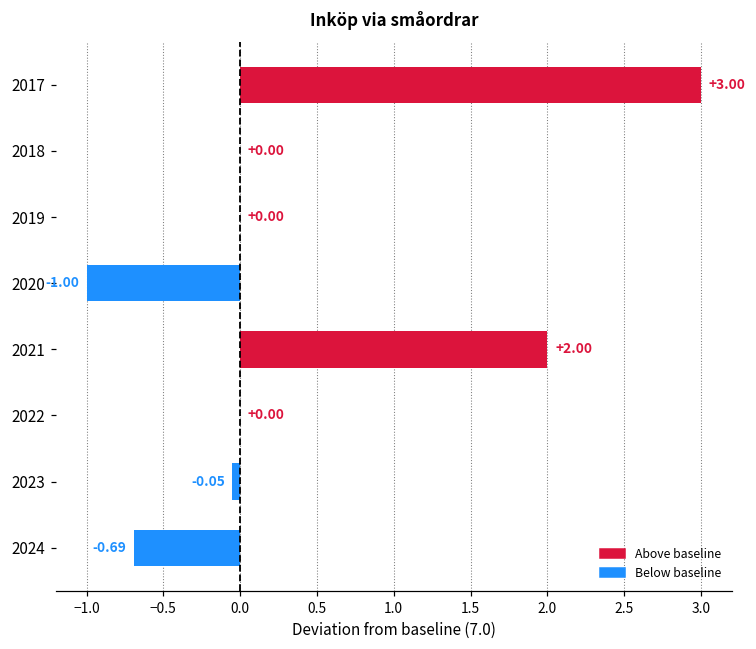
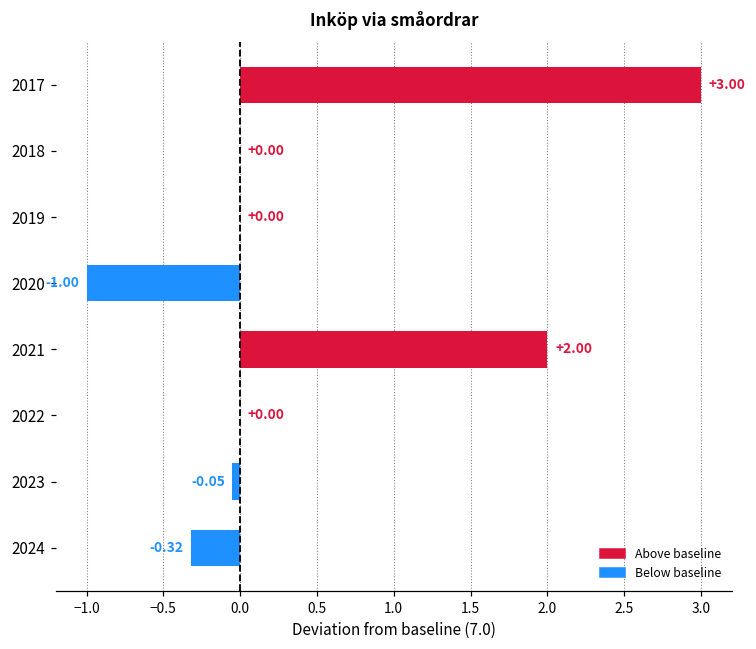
2024: -0.69 -> -0.32
